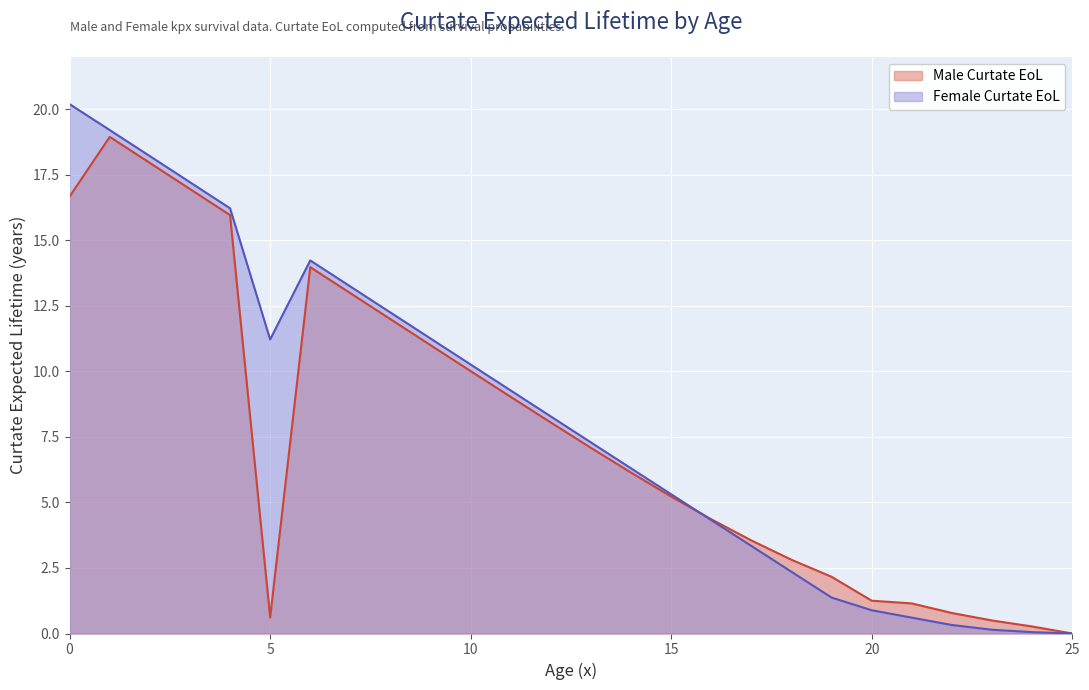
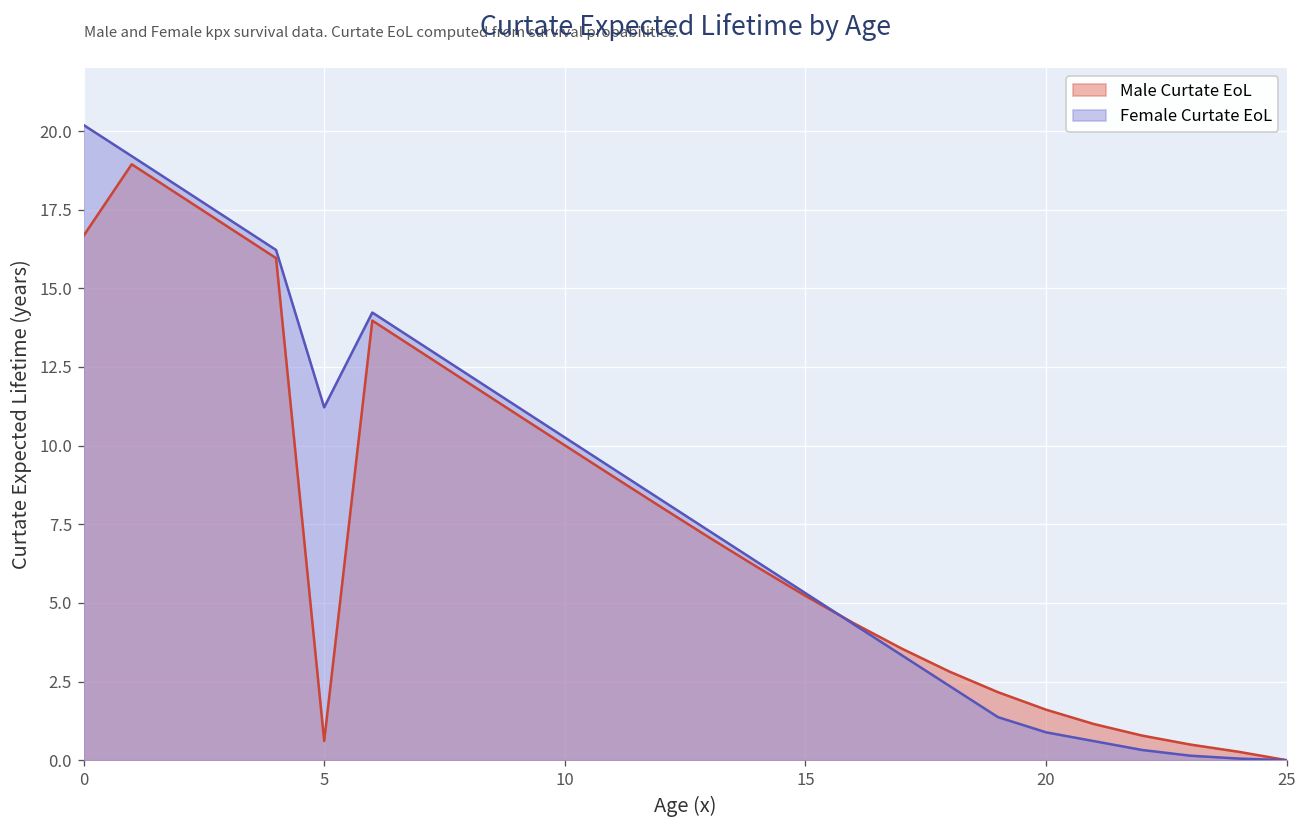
Male Curtate EoL, 20: 1.3 -> 1.6
